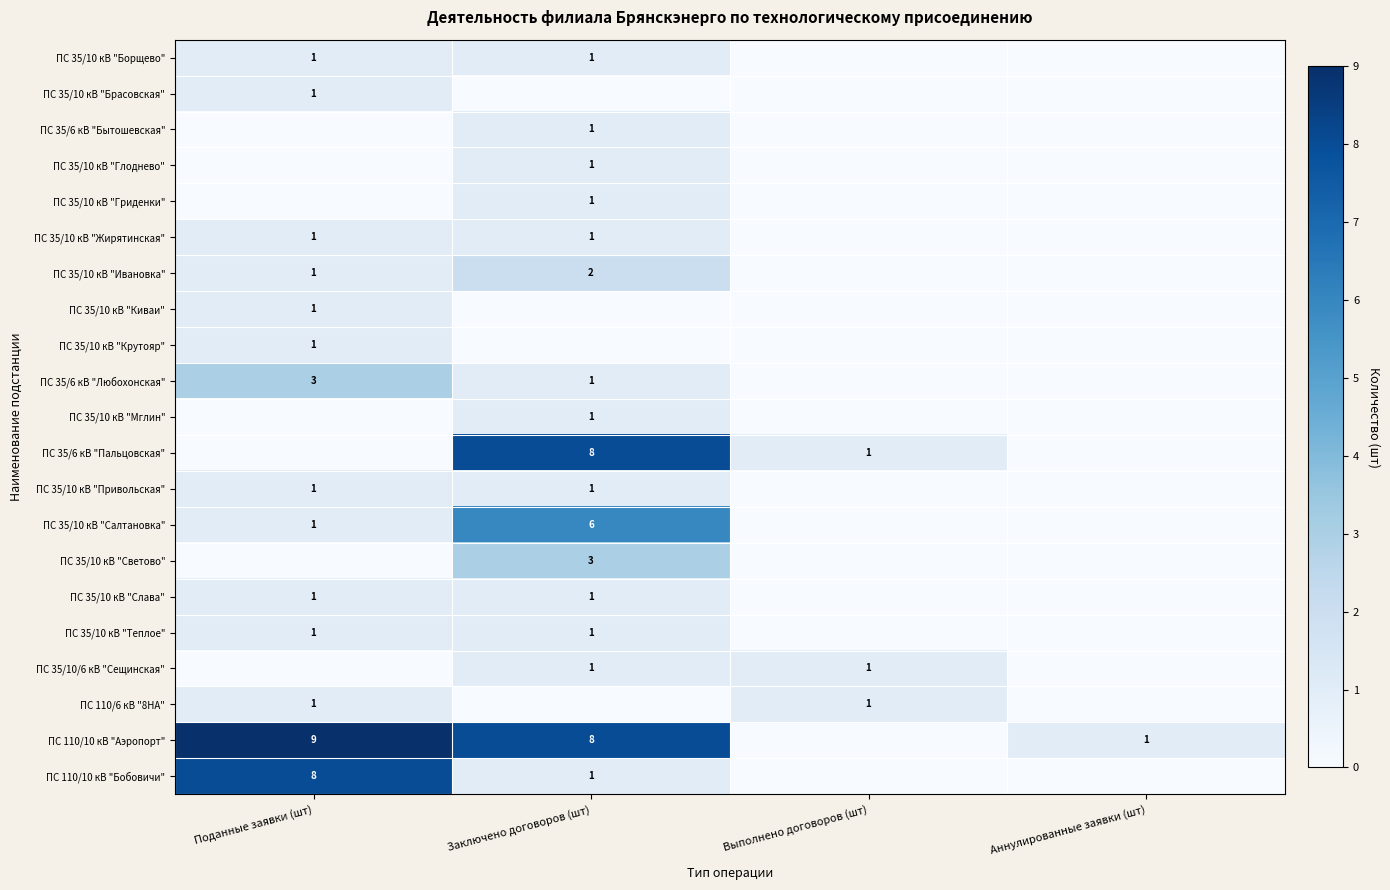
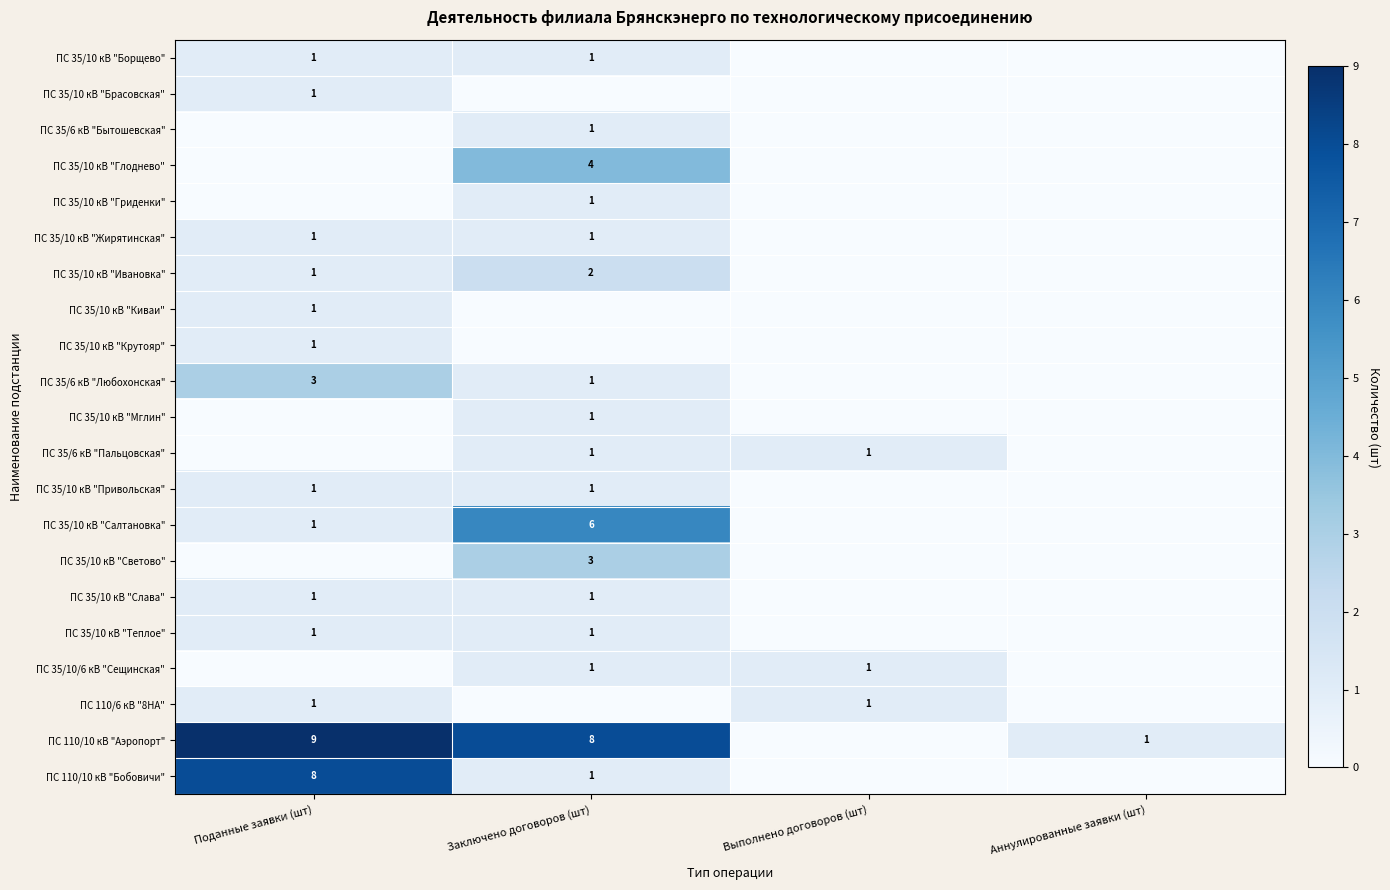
ПС 35/10 кВ "Глоднево", Заключено договоров (шт): 1 -> 4
ПС 35/6 кВ "Пальцовская", Заключено договоров (шт): 8 -> 1
